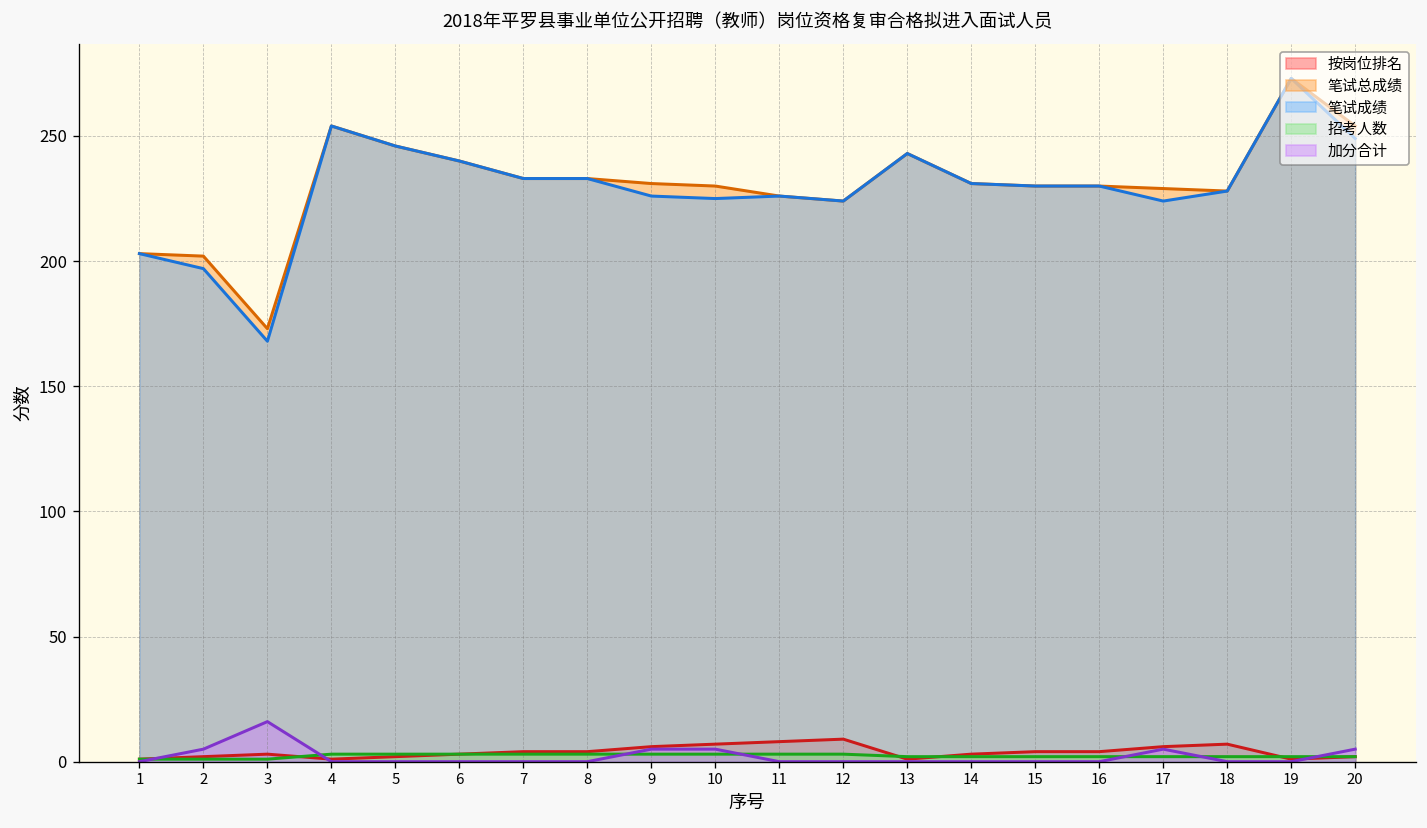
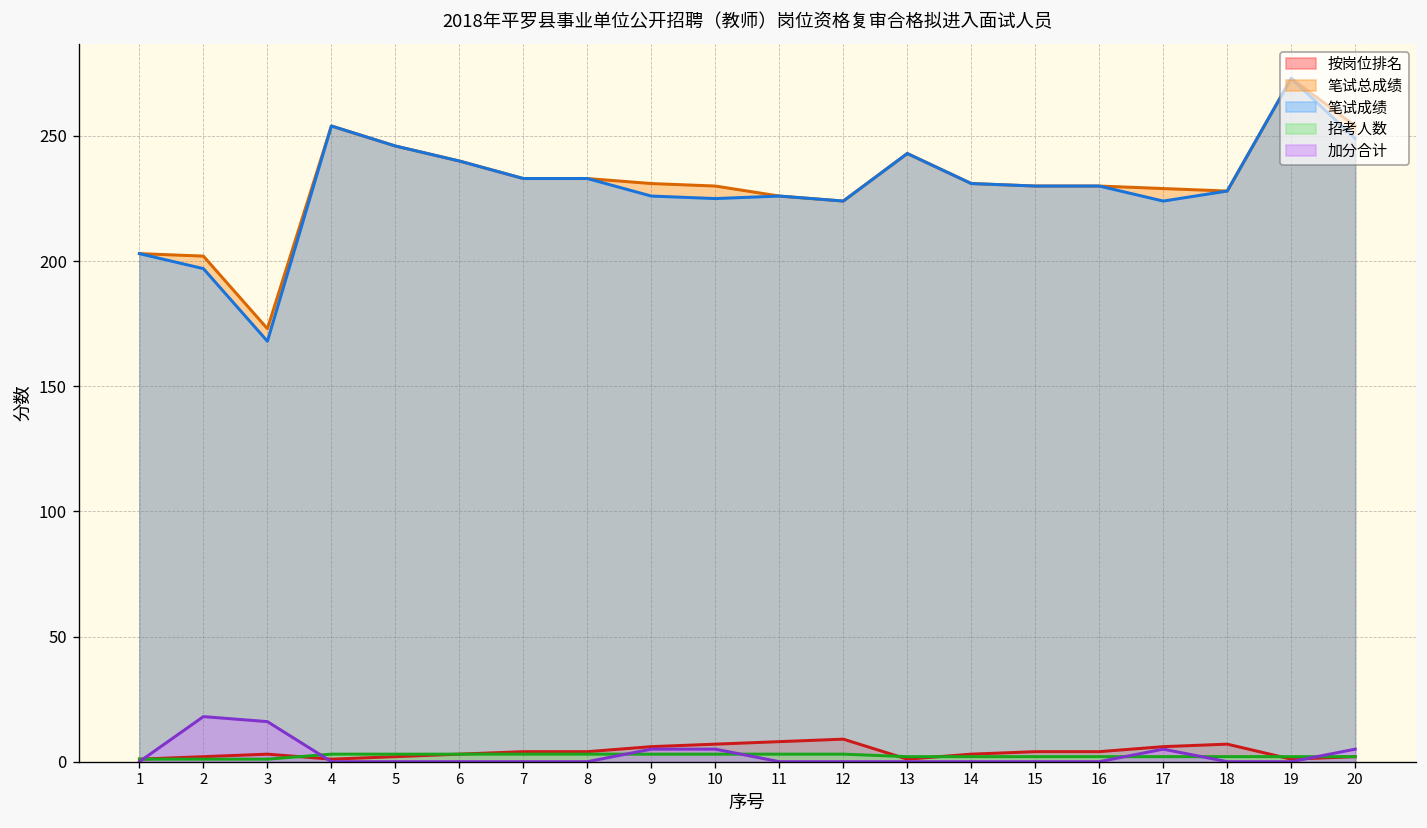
加分合计, 2: 5 -> 18
